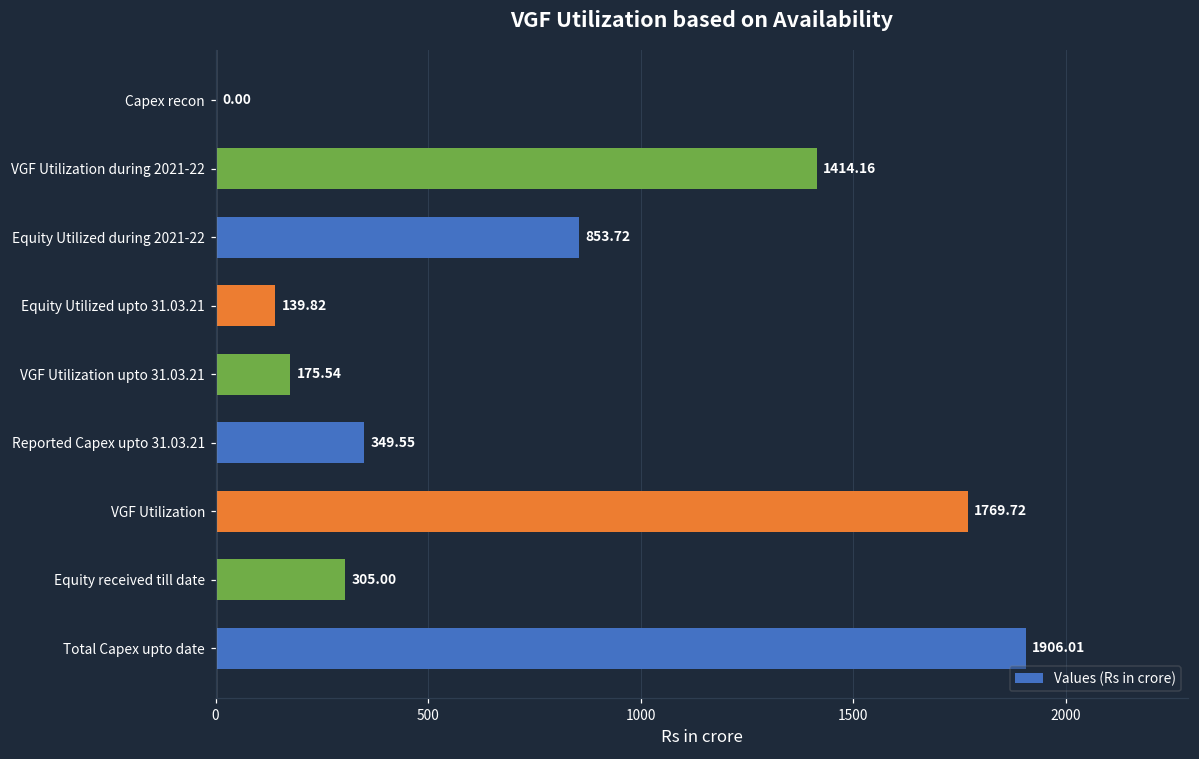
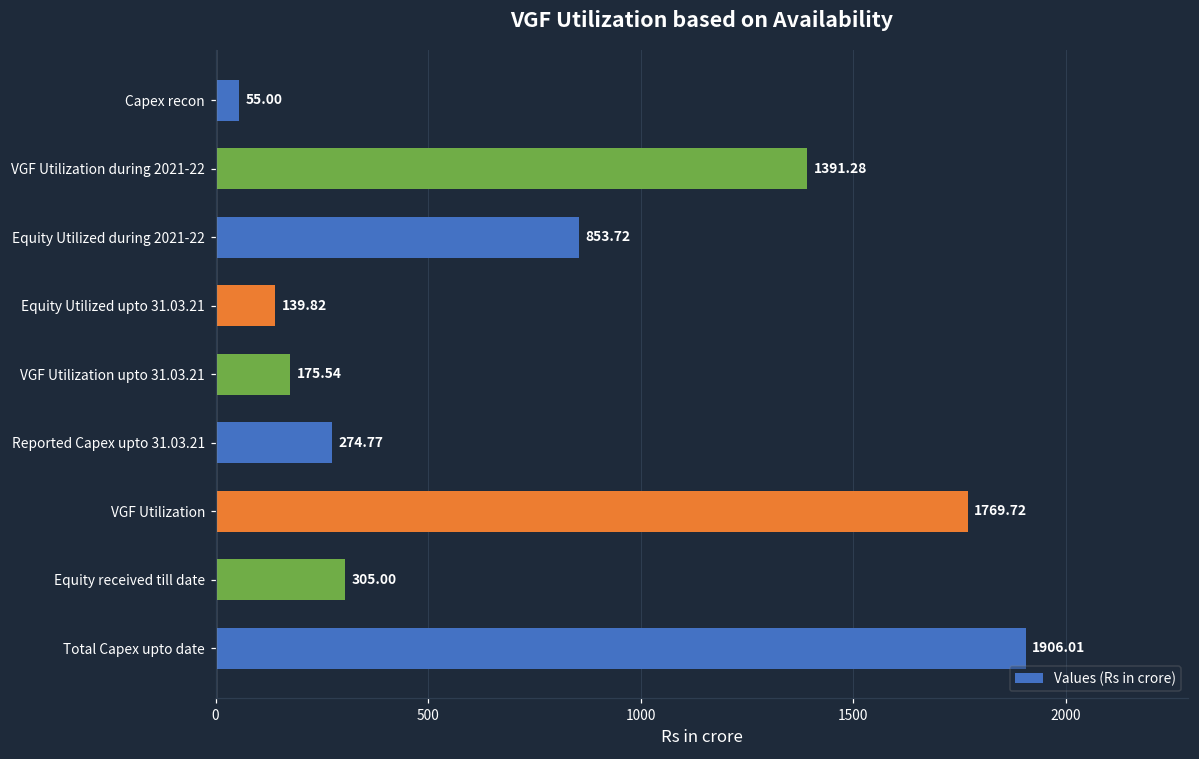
Capex recon: 0.00 -> 55.00
VGF Utilization during 2021-22: 1414.16 -> 1391.28
Reported Capex upto 31.03.21: 349.55 -> 274.77
